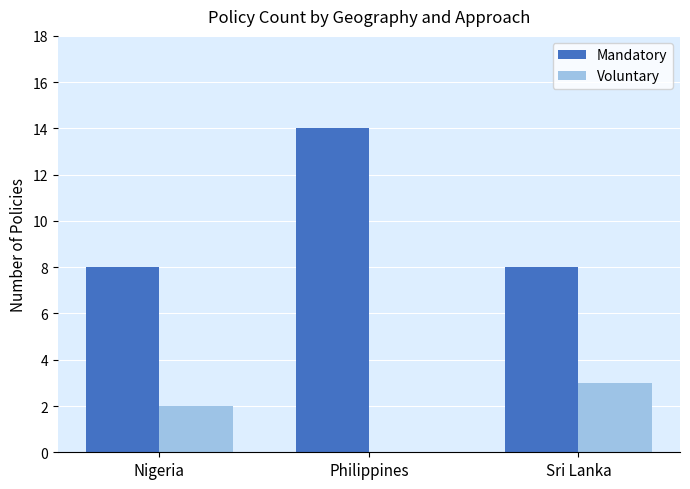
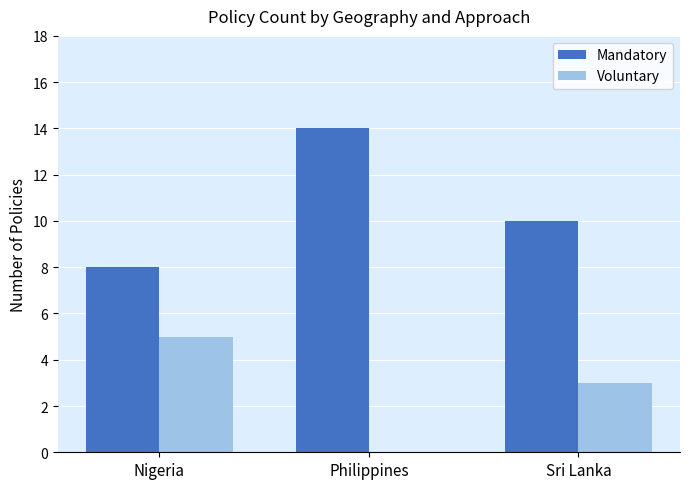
Voluntary, Nigeria: 2 -> 5
Mandatory, Sri Lanka: 8 -> 10
